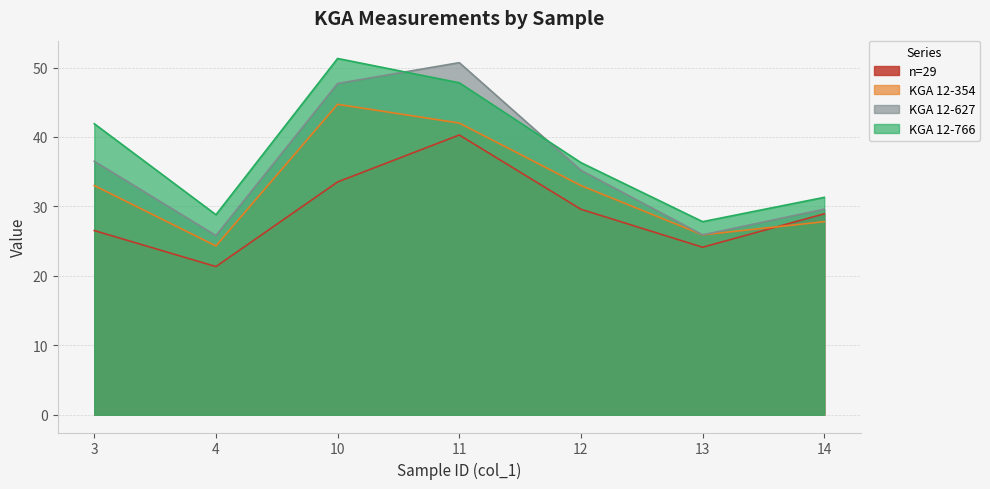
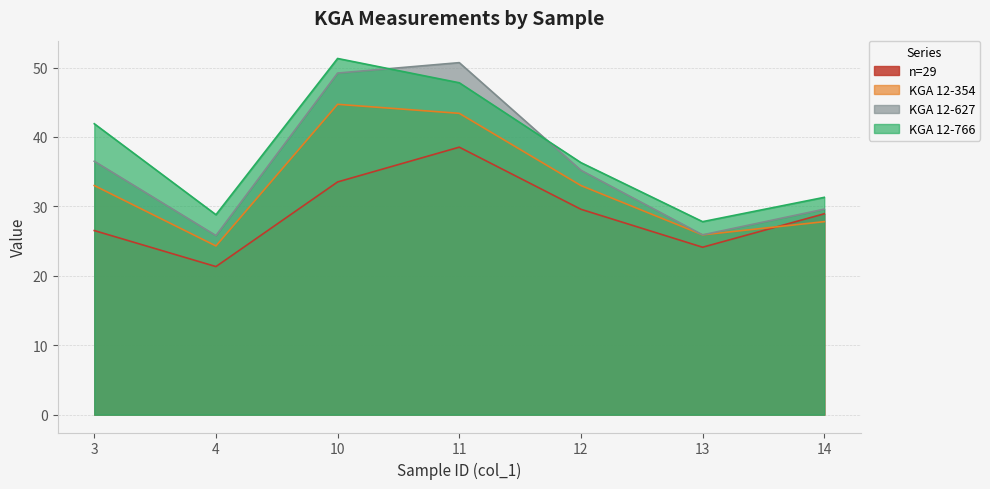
KGA 12-627, 10: 48 -> 49
n=29, 11: 40 -> 39
KGA 12-354, 11: 42 -> 43
